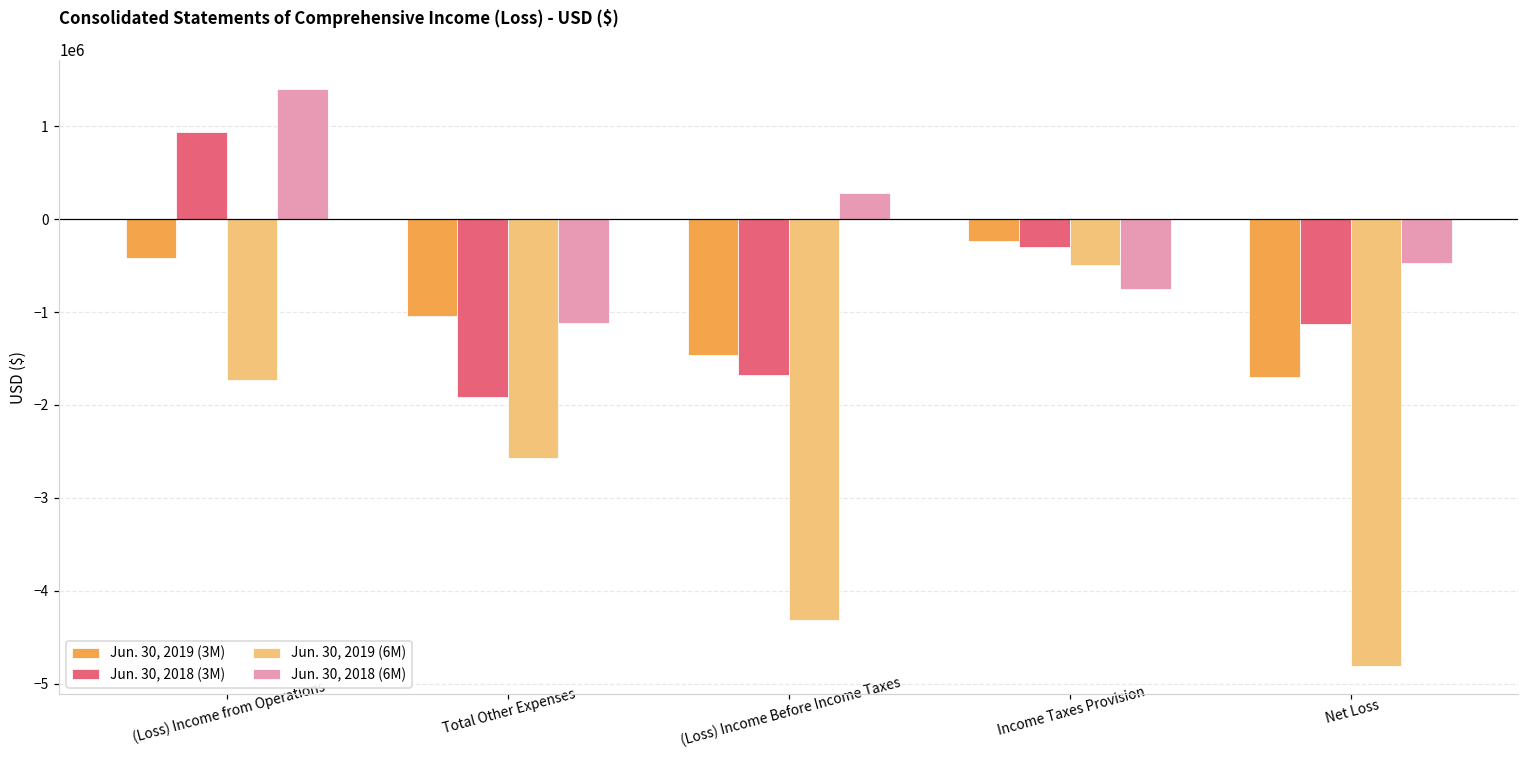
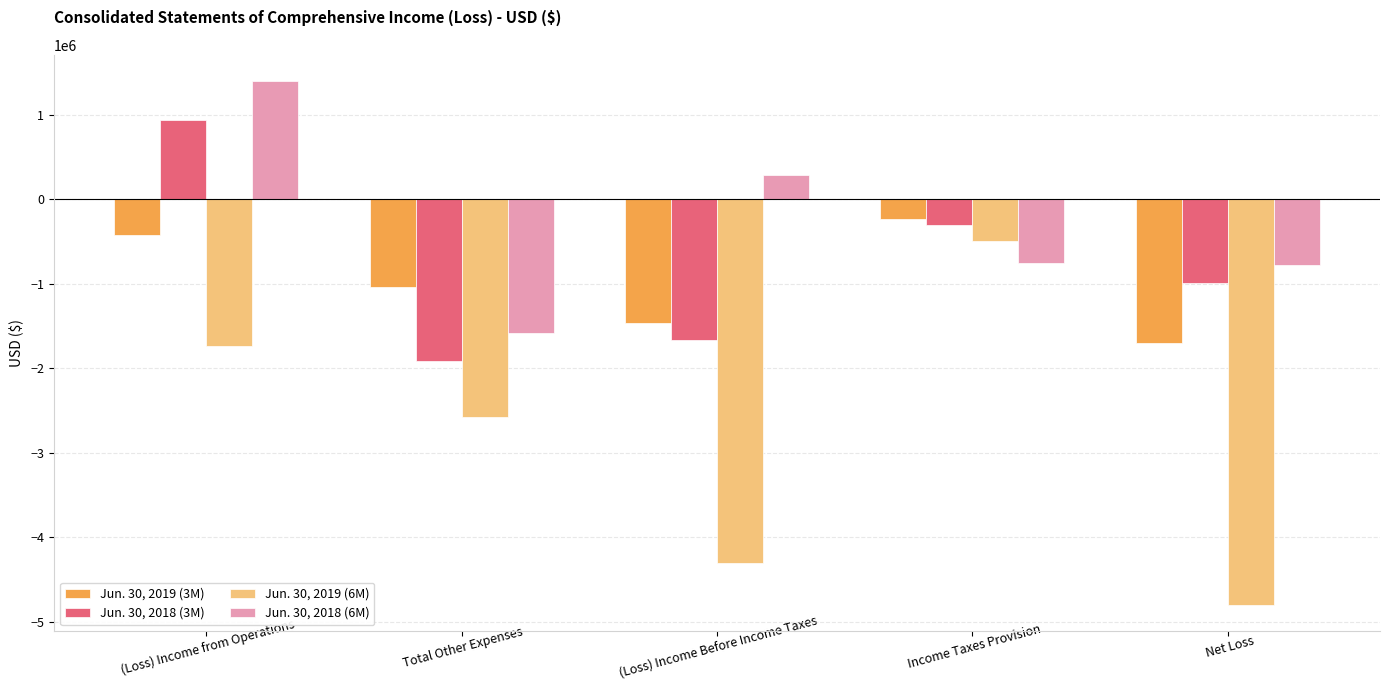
Jun. 30, 2018 (6M), Total Other Expenses: -1100000 -> -1600000
Jun. 30, 2018 (3M), Net Loss: -1100000 -> -1000000
Jun. 30, 2018 (6M), Net Loss: -500000 -> -800000
